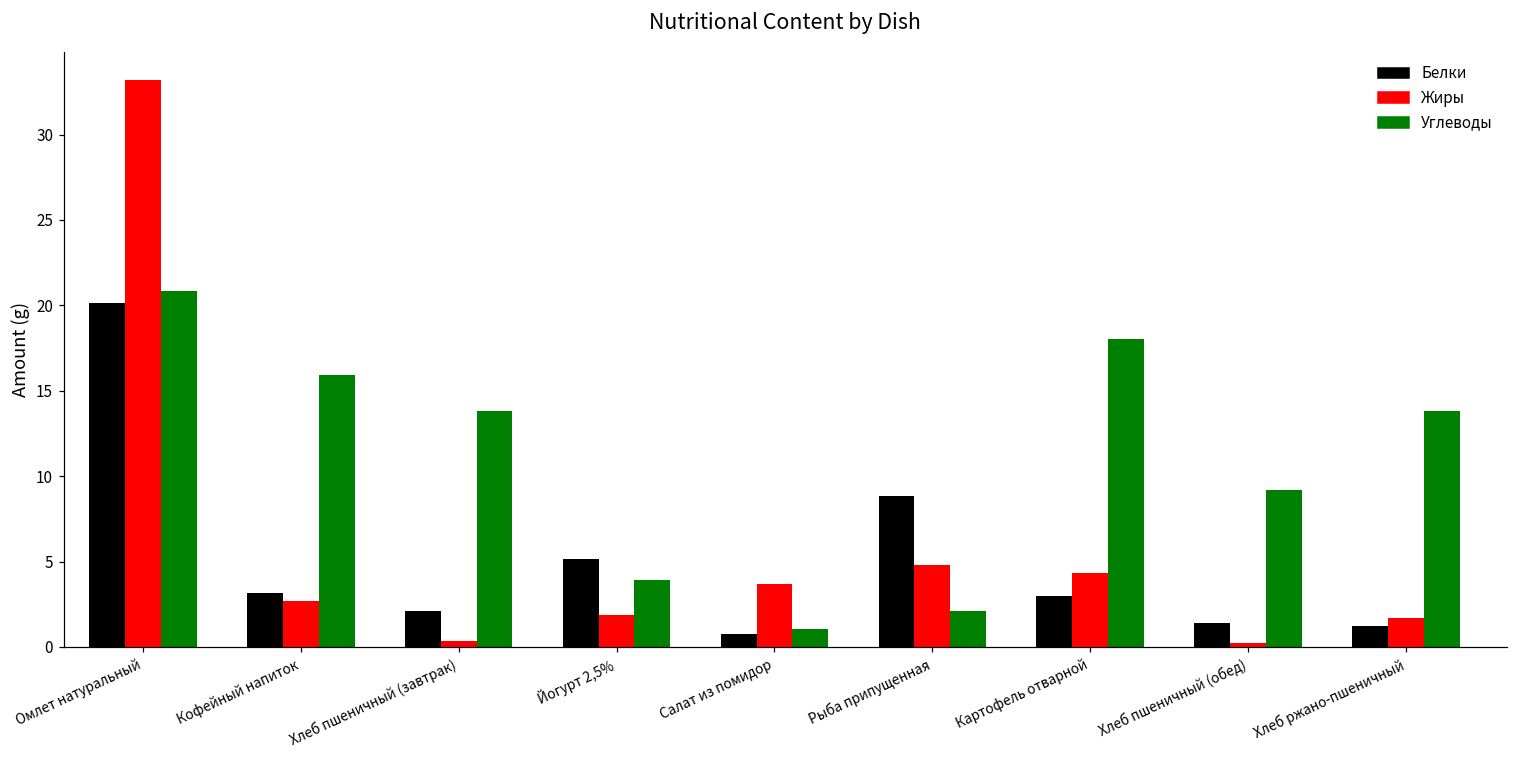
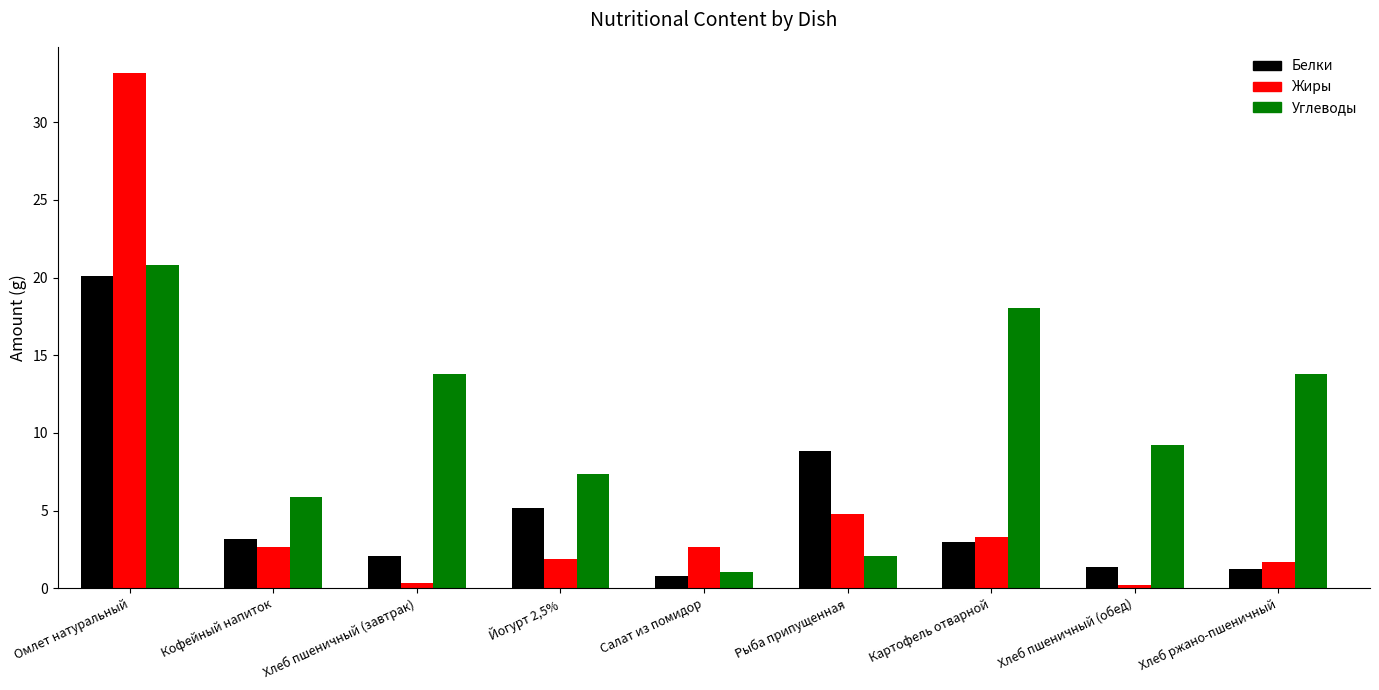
Углеводы, Кофейный напиток: 16.0 -> 5.9
Углеводы, Йогурт 2,5%: 3.9 -> 7.4
Жиры, Салат из помидор: 3.7 -> 2.7
Жиры, Картофель отварной: 4.3 -> 3.3
